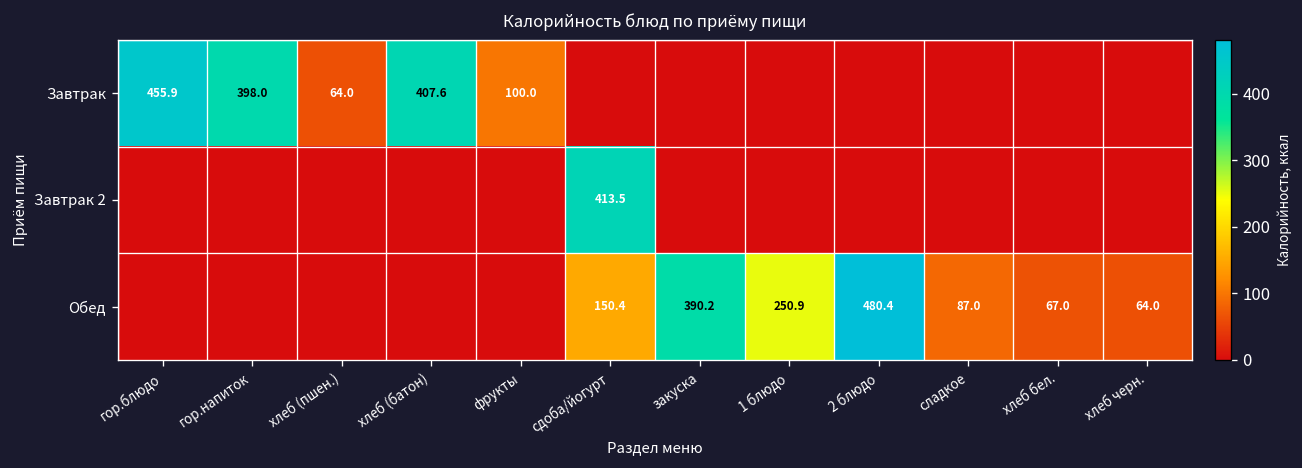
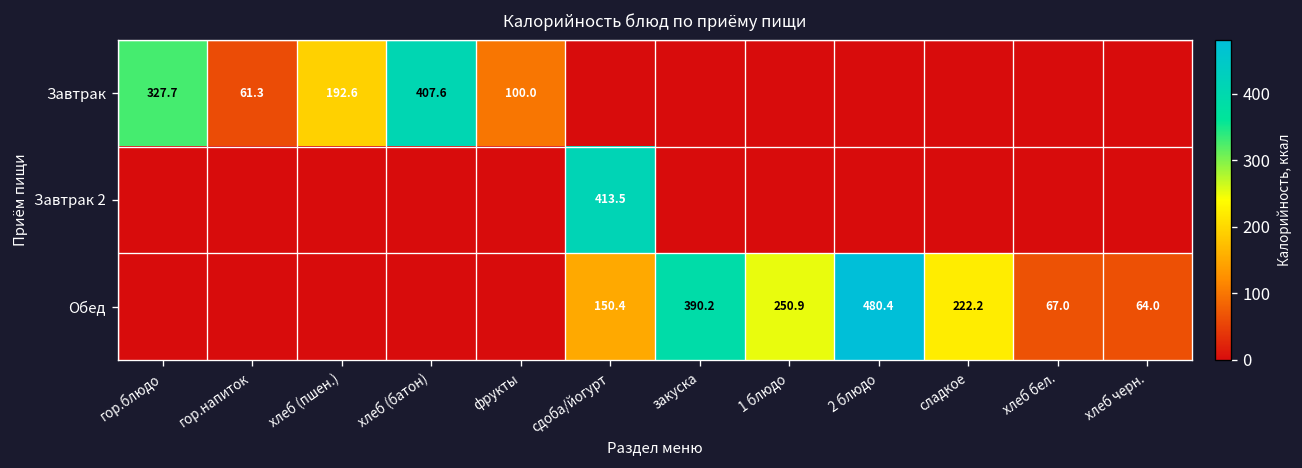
Завтрак, гор.блюдо: 455.9 -> 327.7
Завтрак, гор.напиток: 398.0 -> 61.3
Завтрак, хлеб (пшен.): 64.0 -> 192.6
Обед, сладкое: 87.0 -> 222.2
